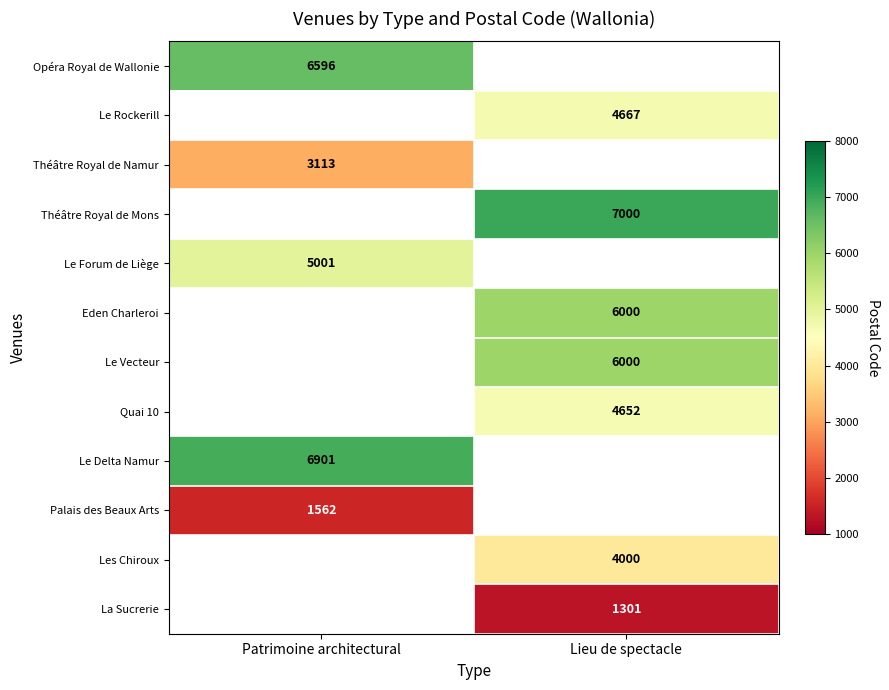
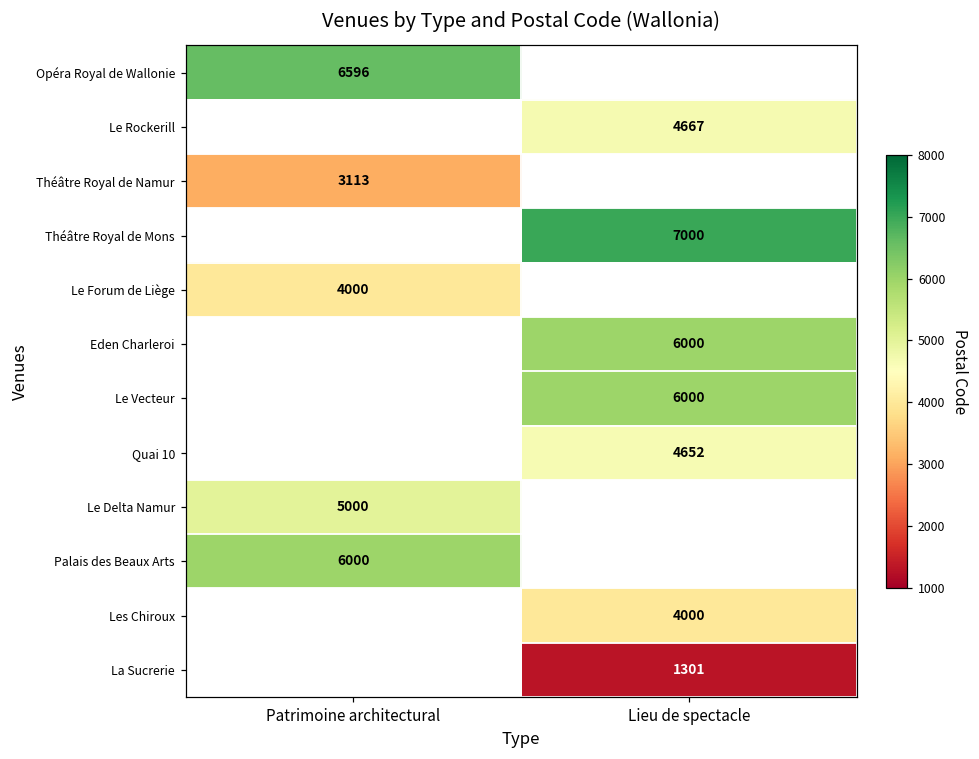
Le Forum de Liège, Patrimoine architectural: 5001 -> 4000
Le Delta Namur, Patrimoine architectural: 6901 -> 5000
Palais des Beaux Arts, Patrimoine architectural: 1562 -> 6000
